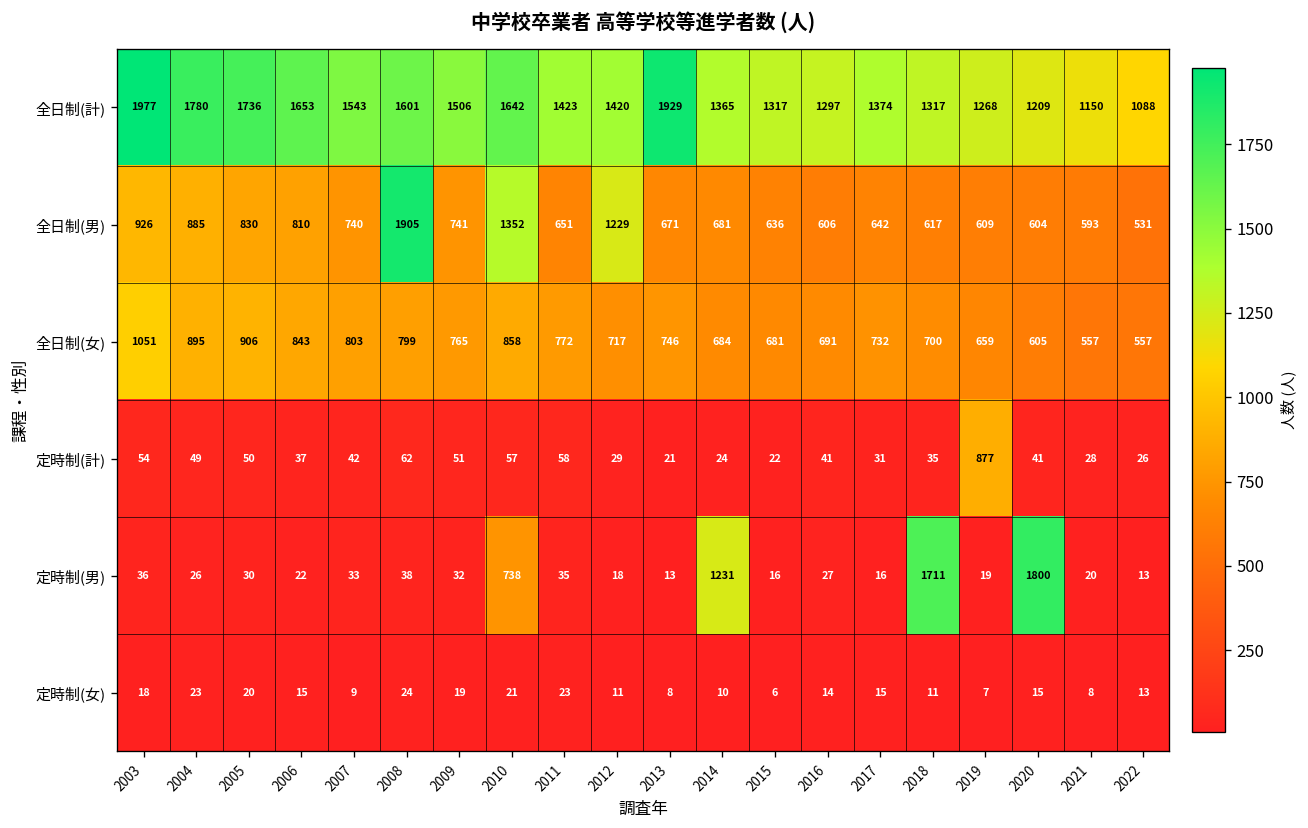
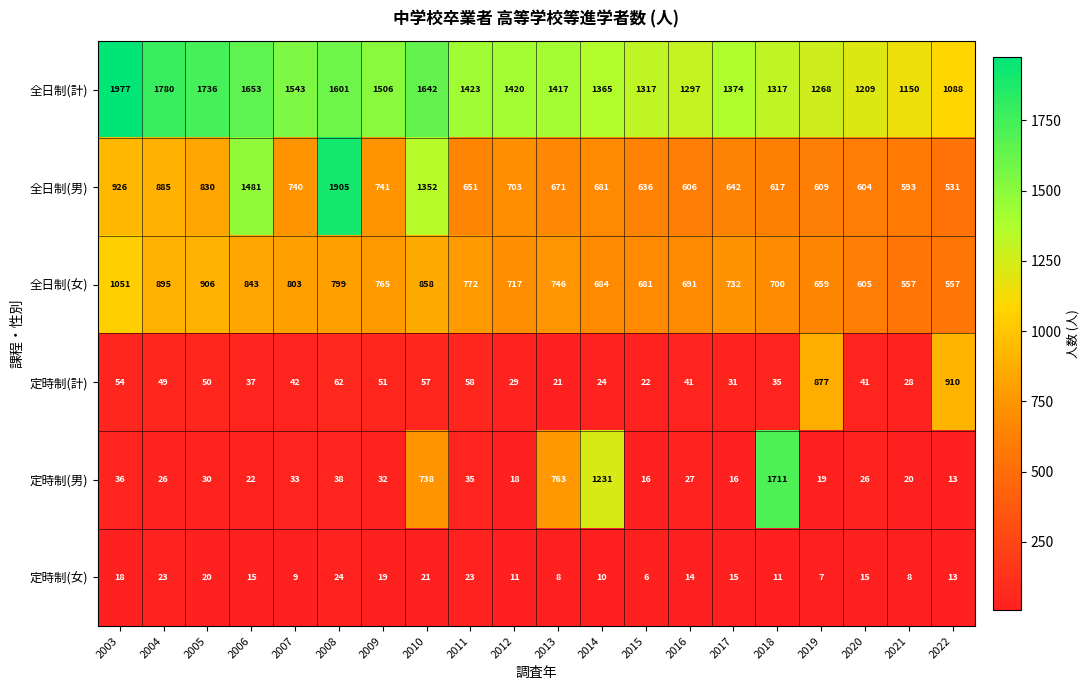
全日制(計), 2013: 1929 -> 1417
全日制(男), 2006: 810 -> 1481
全日制(男), 2012: 1229 -> 703
定時制(計), 2022: 26 -> 910
定時制(男), 2013: 13 -> 763
定時制(男), 2020: 1800 -> 26
